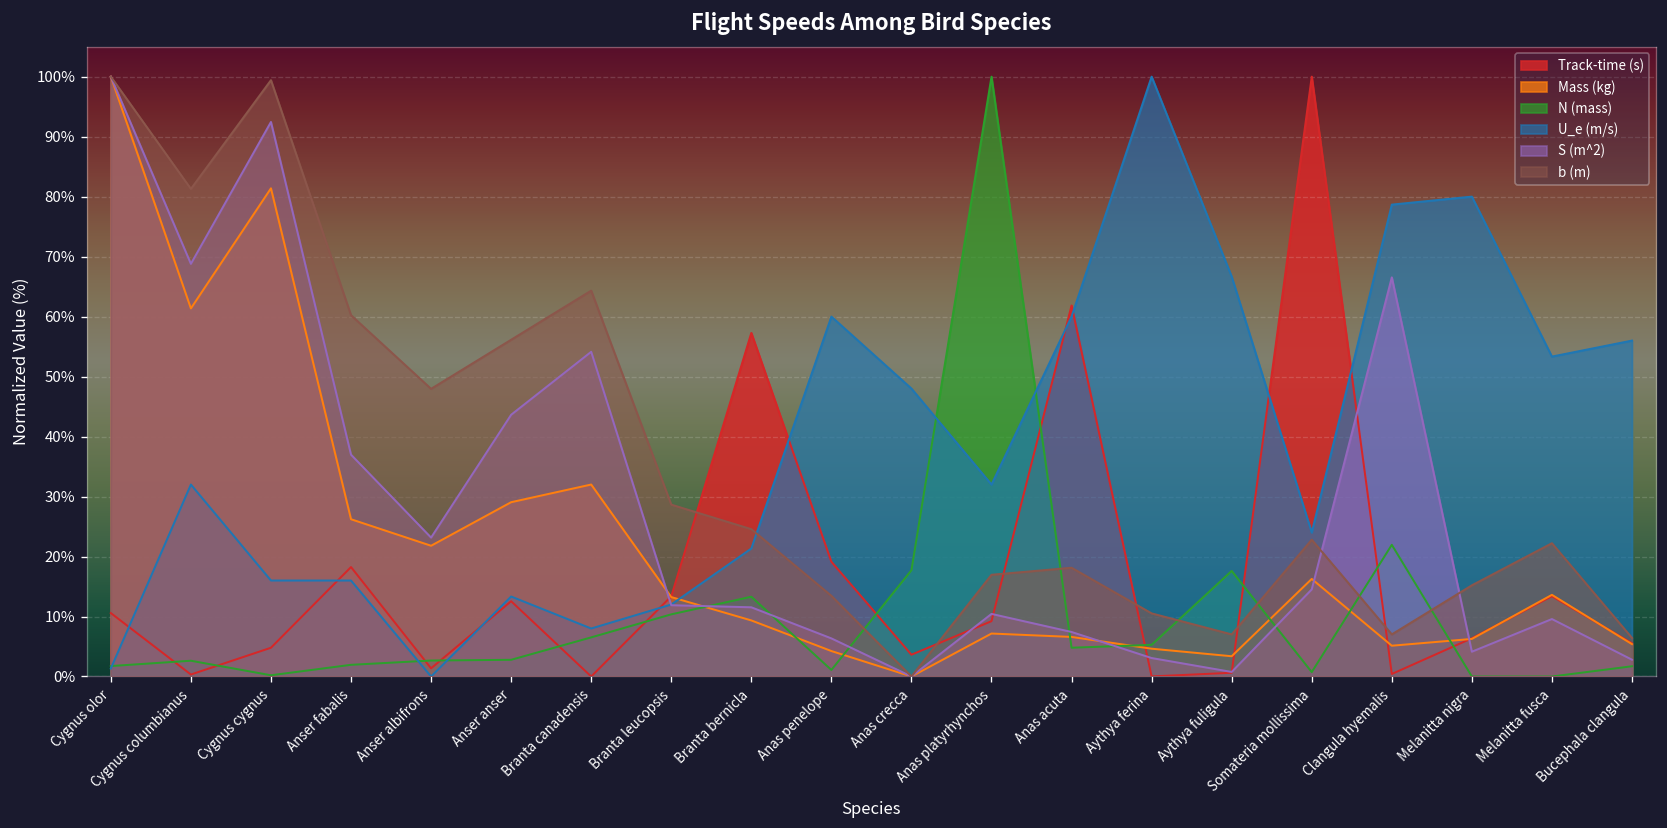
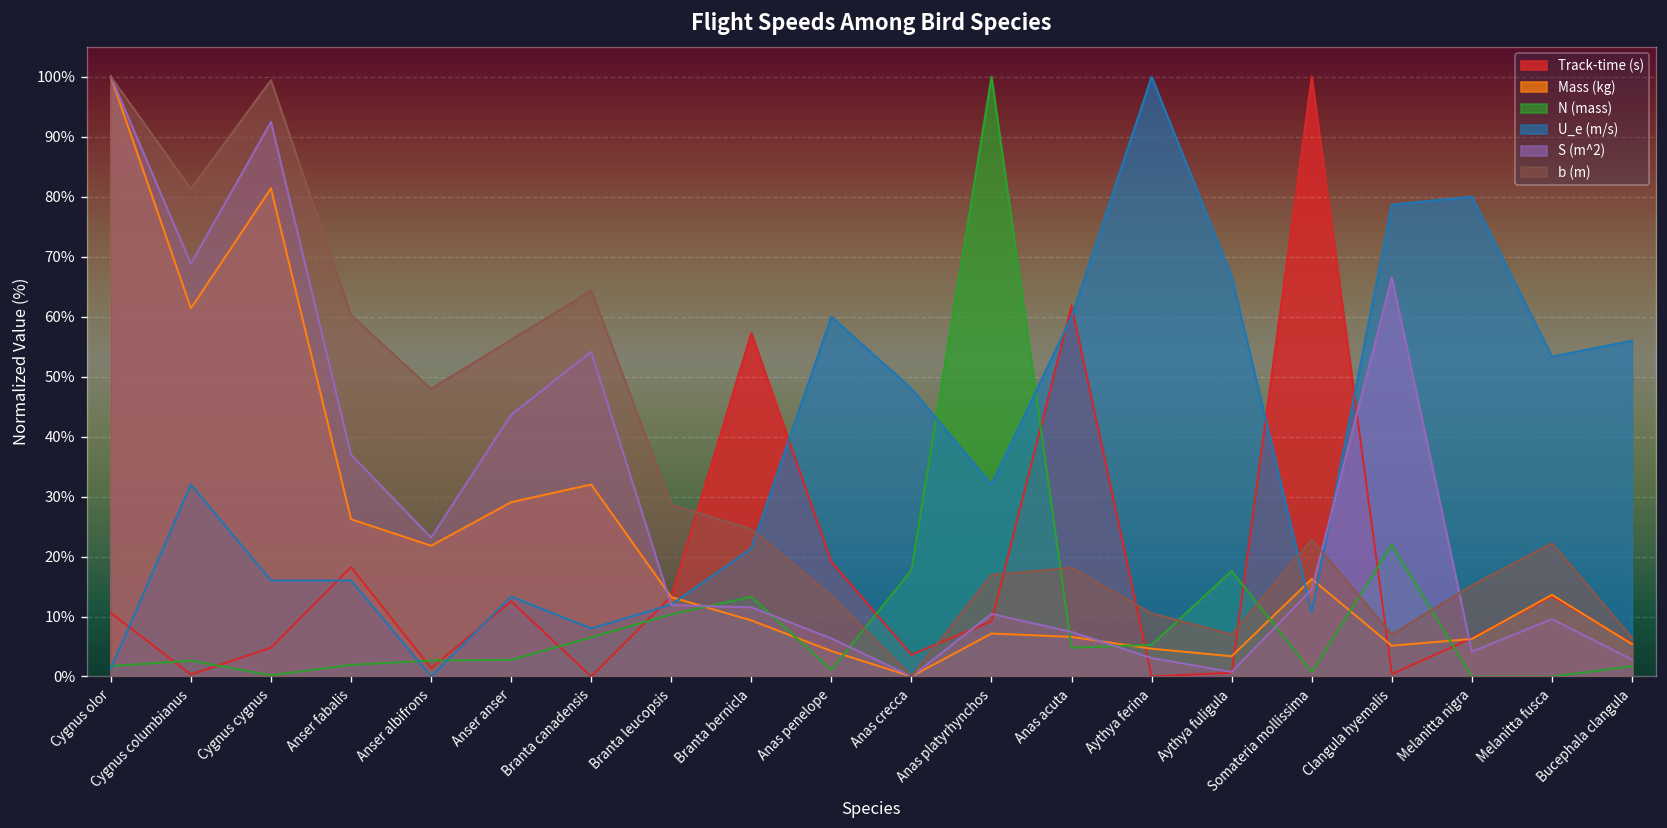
U_e (m/s), Somateria mollissima: 24% -> 11%
